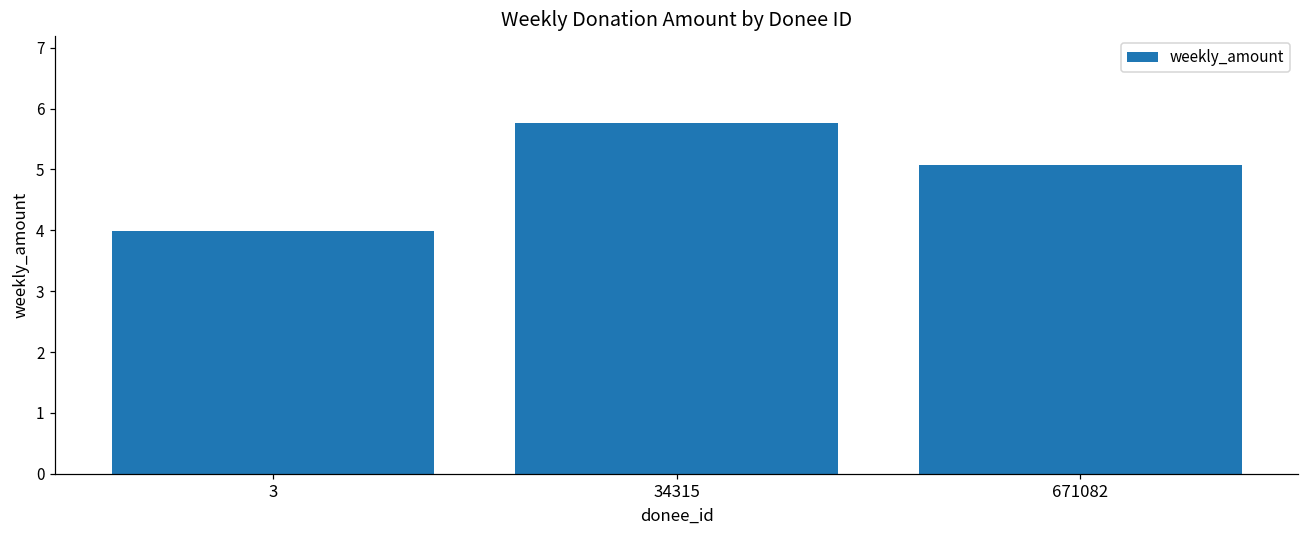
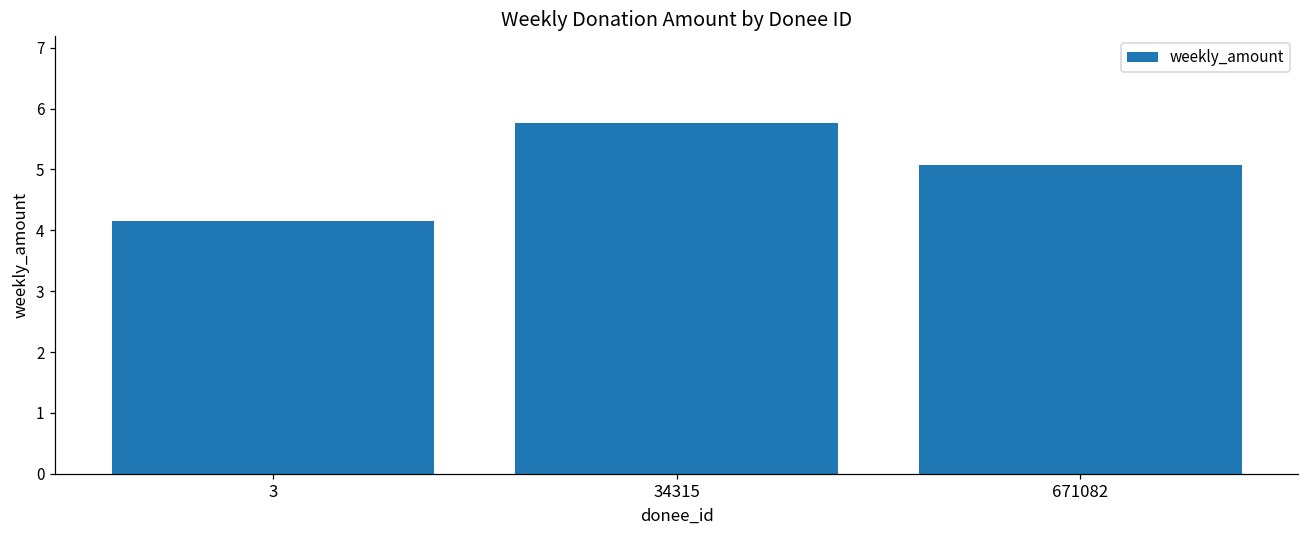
3: 4.0 -> 4.2
